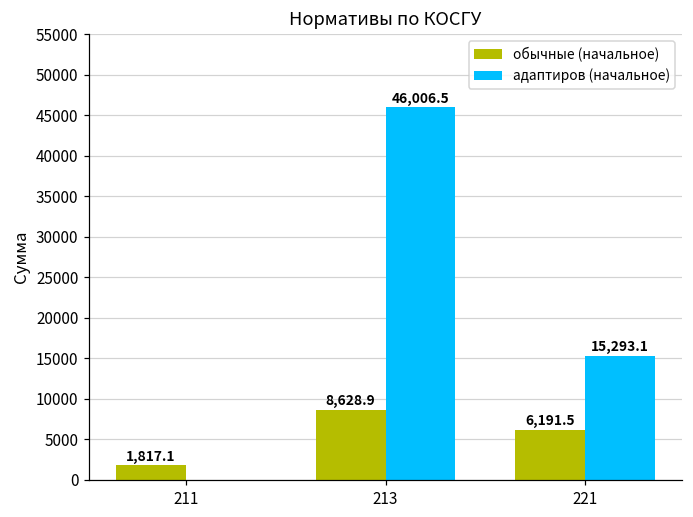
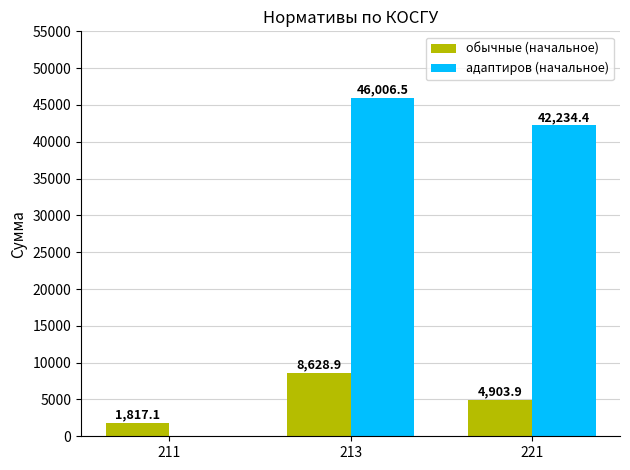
обычные (начальное), 221: 6,191.5 -> 4,903.9
адаптиров (начальное), 221: 15,293.1 -> 42,234.4
